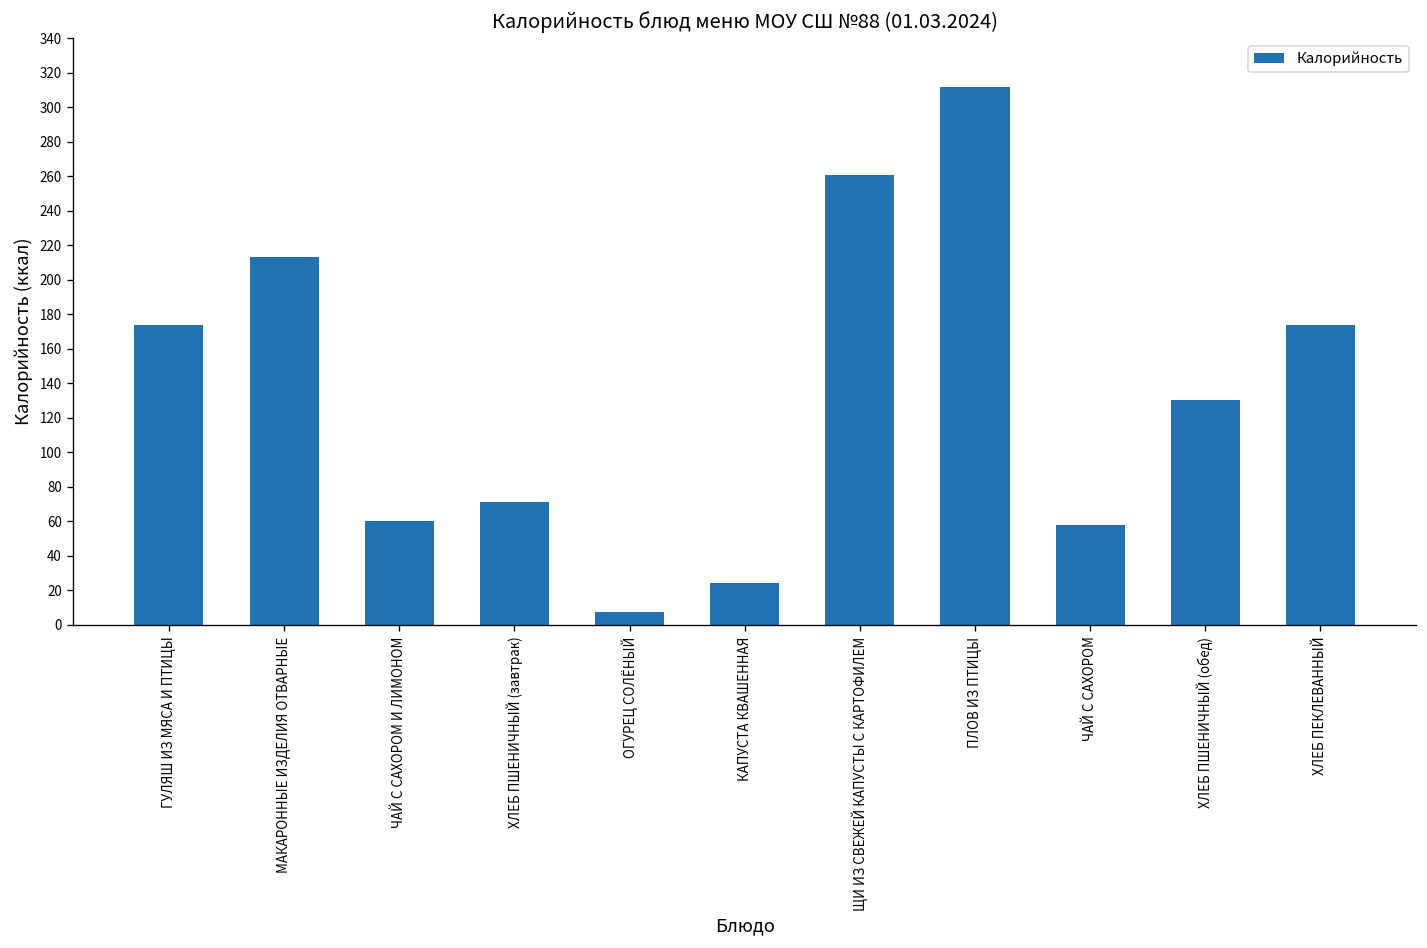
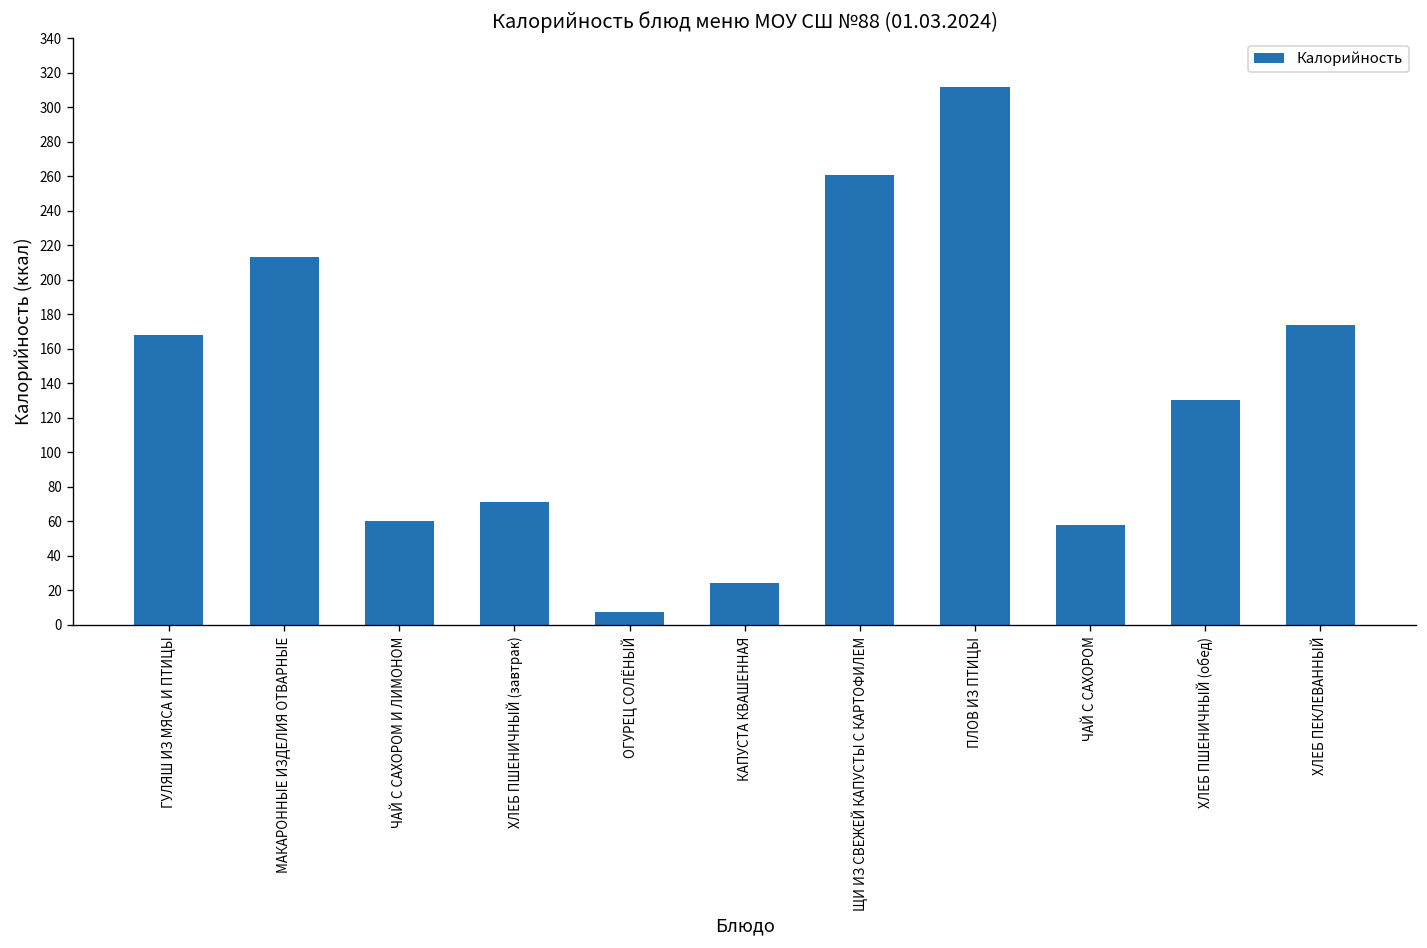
ГУЛЯШ ИЗ МЯСА И ПТИЦЫ: 174 -> 168
